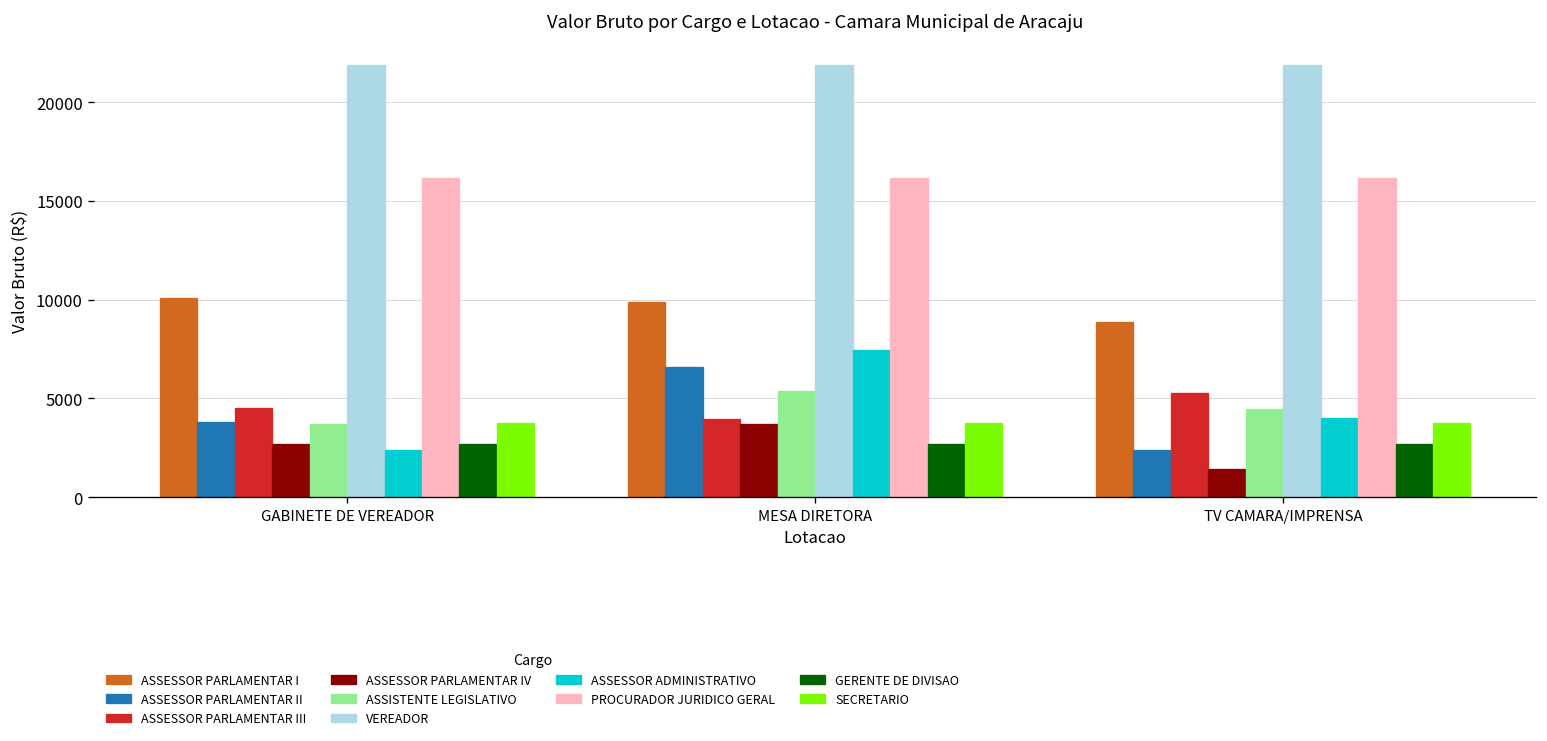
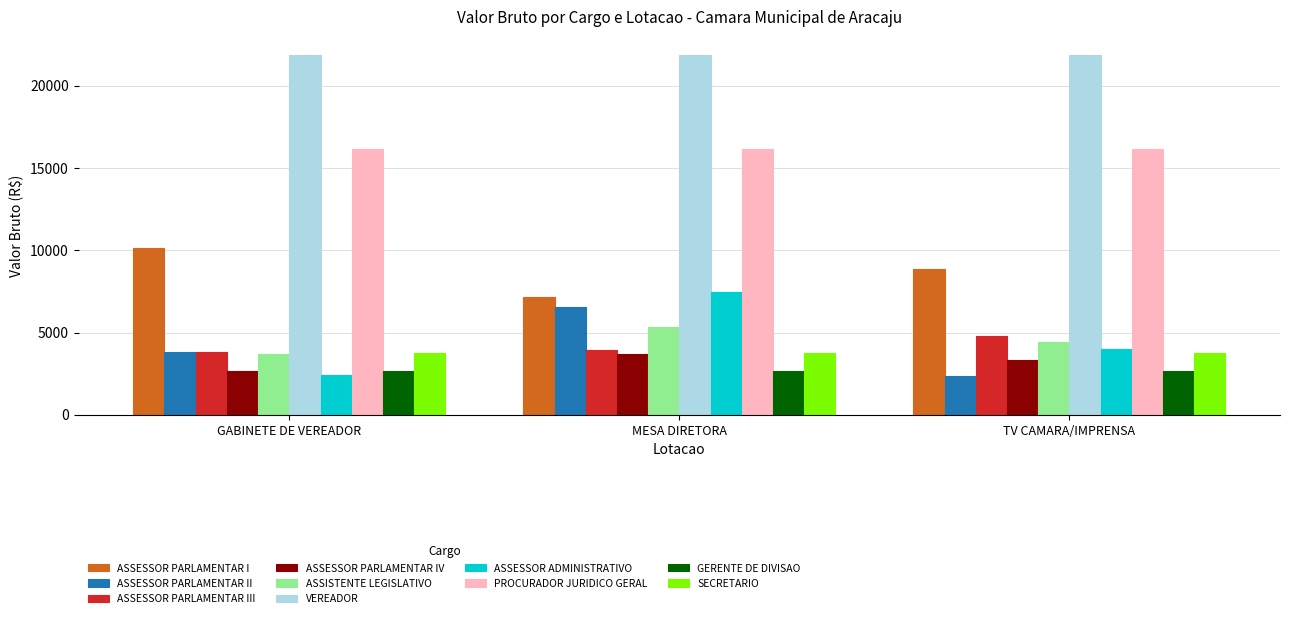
ASSESSOR PARLAMENTAR III, GABINETE DE VEREADOR: 4500 -> 3800
ASSESSOR PARLAMENTAR I, MESA DIRETORA: 9900 -> 7200
ASSESSOR PARLAMENTAR III, TV CAMARA/IMPRENSA: 5300 -> 4800
ASSESSOR PARLAMENTAR IV, TV CAMARA/IMPRENSA: 1400 -> 3300
